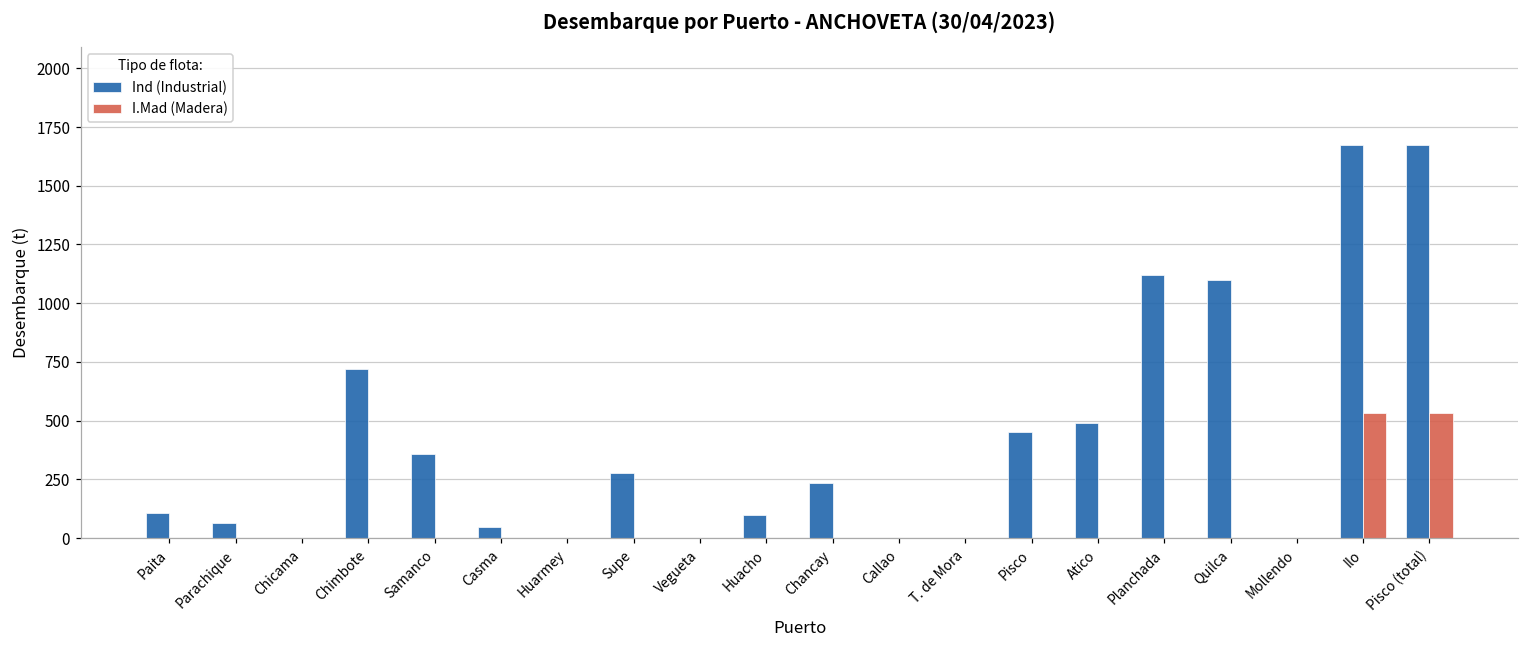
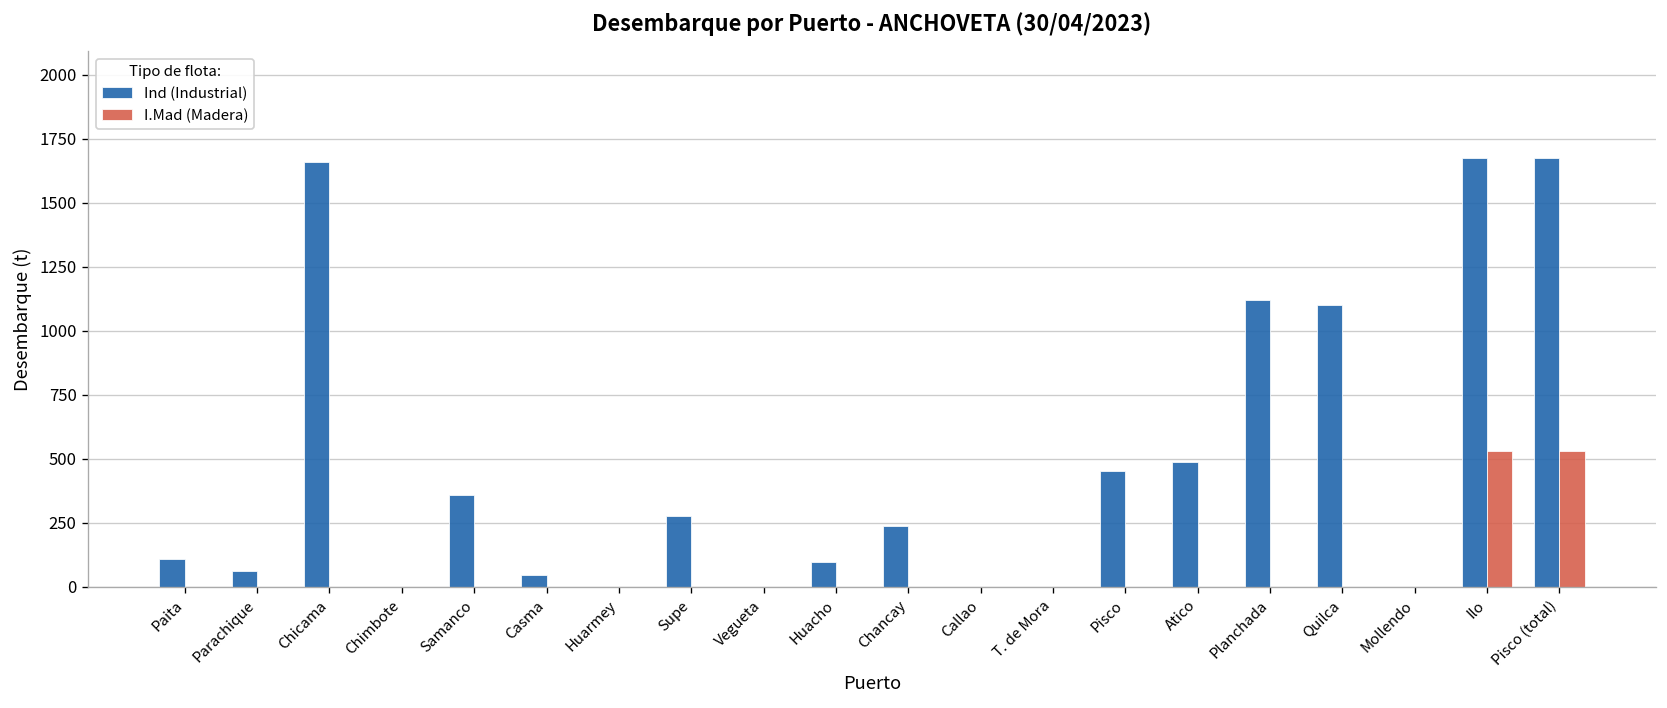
Ind (Industrial), Chicama: 0 -> 1660
Ind (Industrial), Chimbote: 720 -> 0
